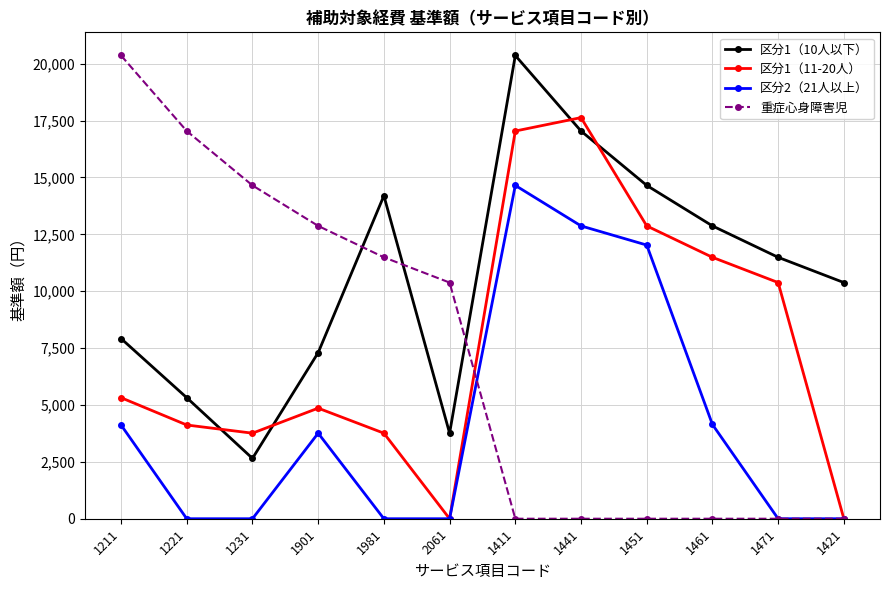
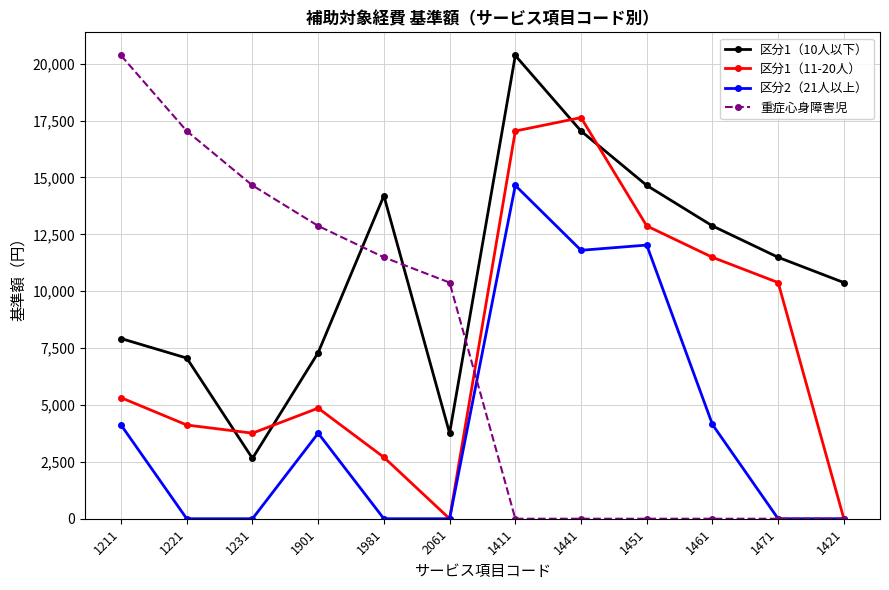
区分1（10人以下）, 1221: 5,300 -> 7,100
区分1（11-20人）, 1981: 3,800 -> 2,700
区分2（21人以上）, 1441: 12,900 -> 11,800
